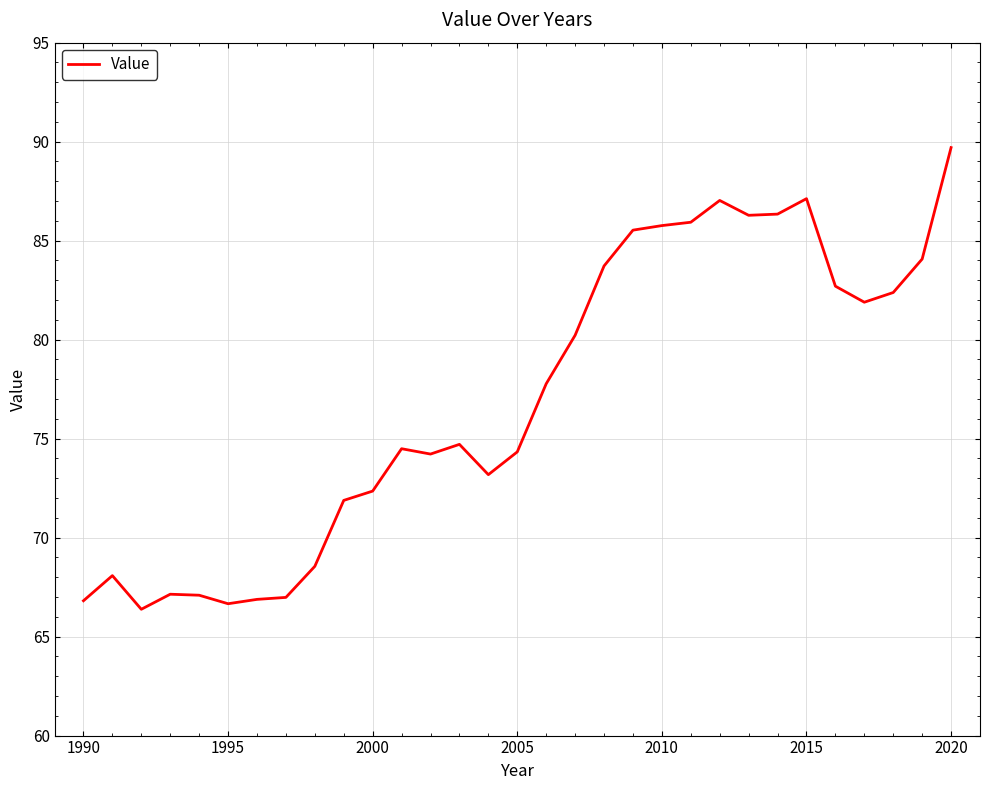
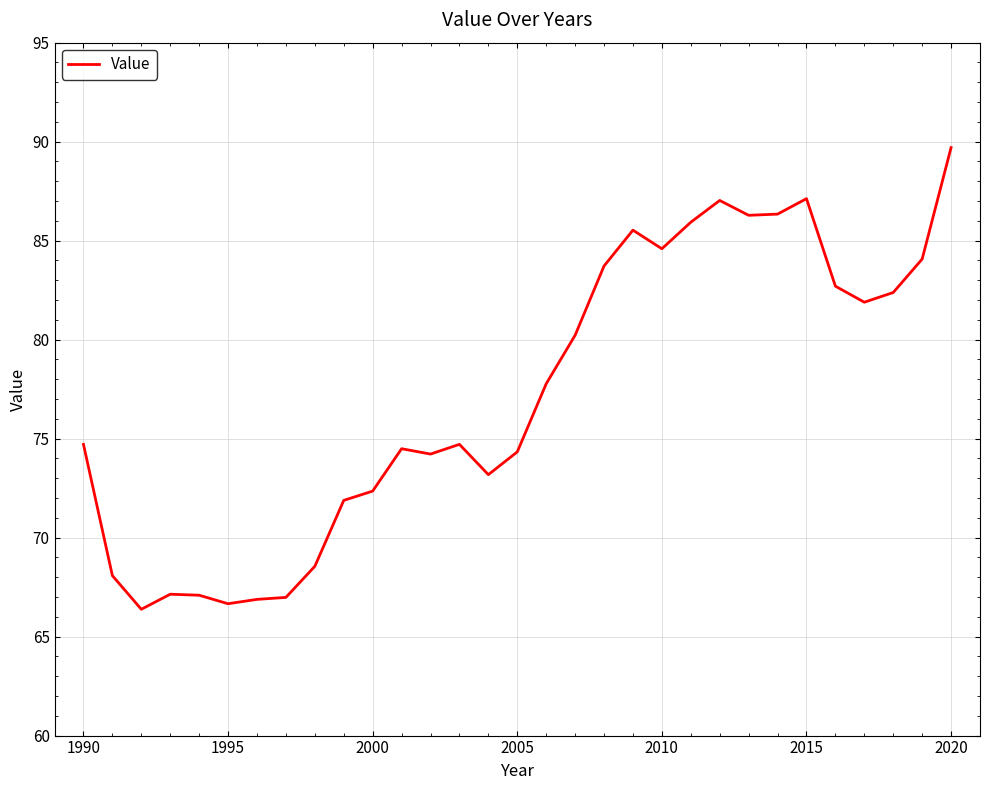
1990: 66.8 -> 74.7
2010: 85.8 -> 84.6
